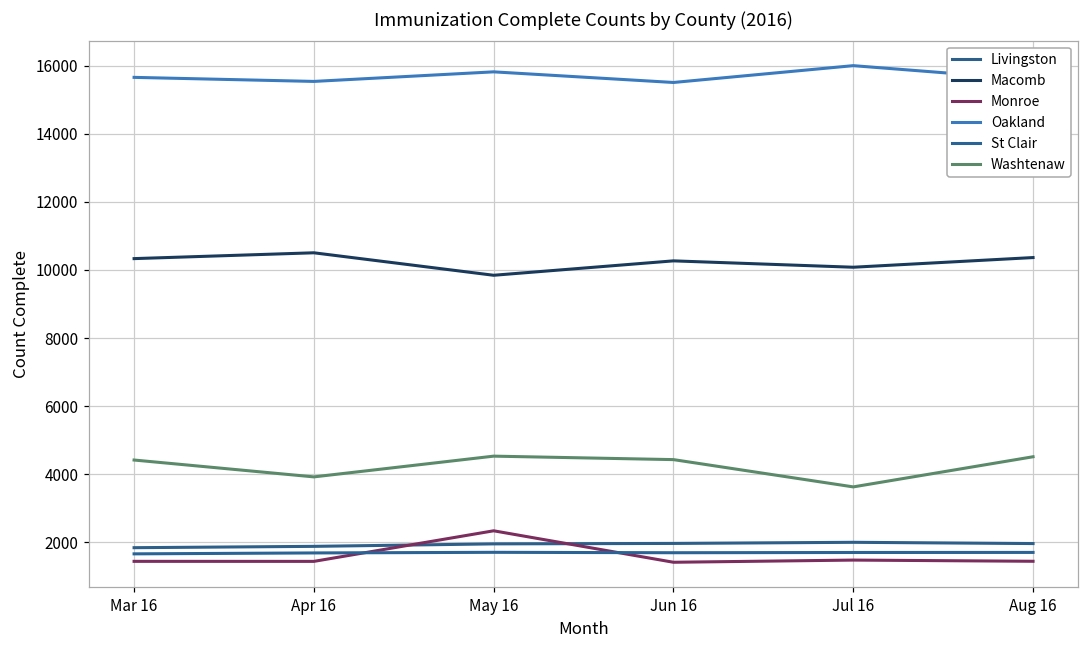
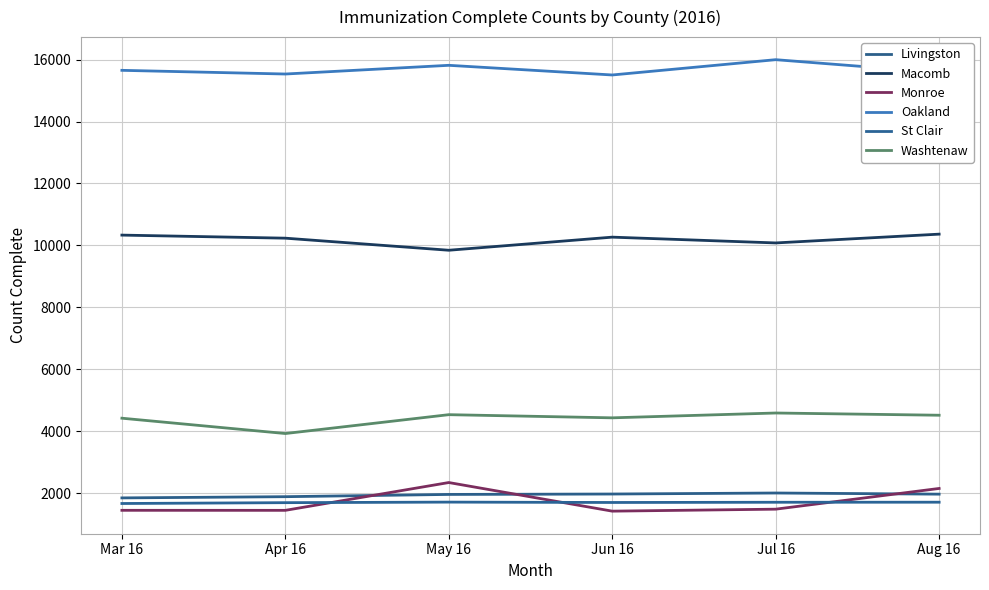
Macomb, Apr 16: 10500 -> 10200
Washtenaw, Jul 16: 3600 -> 4600
Monroe, Aug 16: 1400 -> 2200
